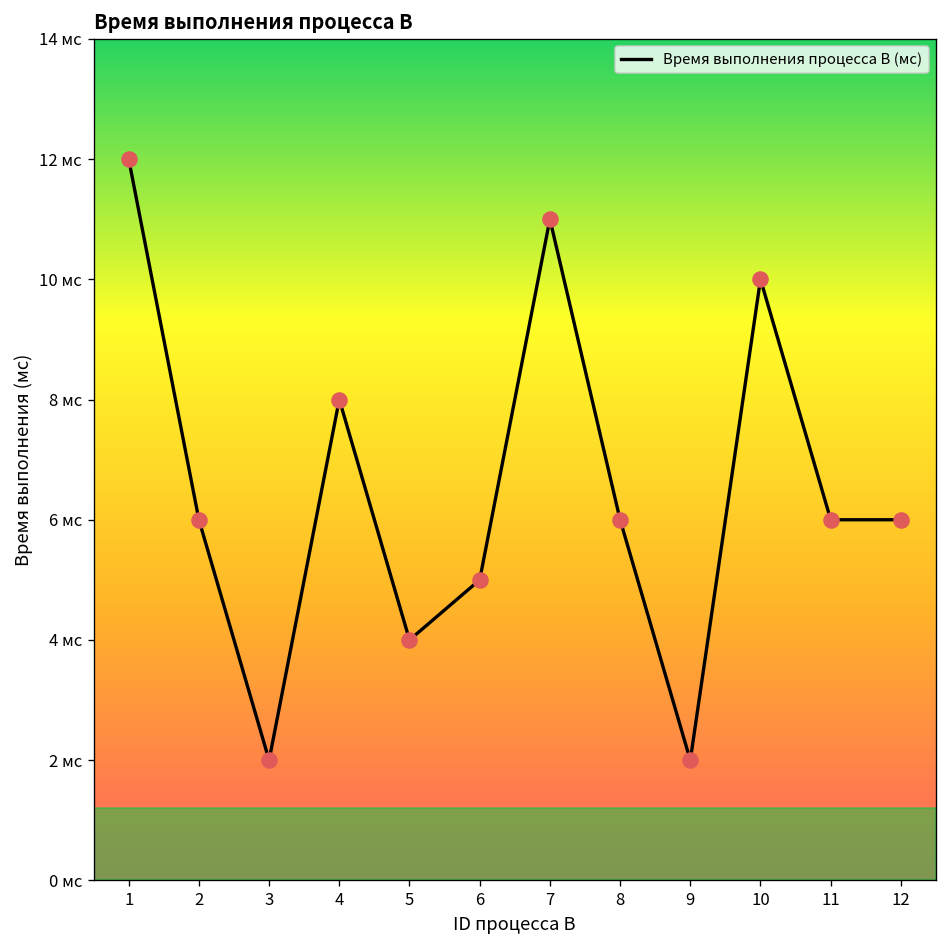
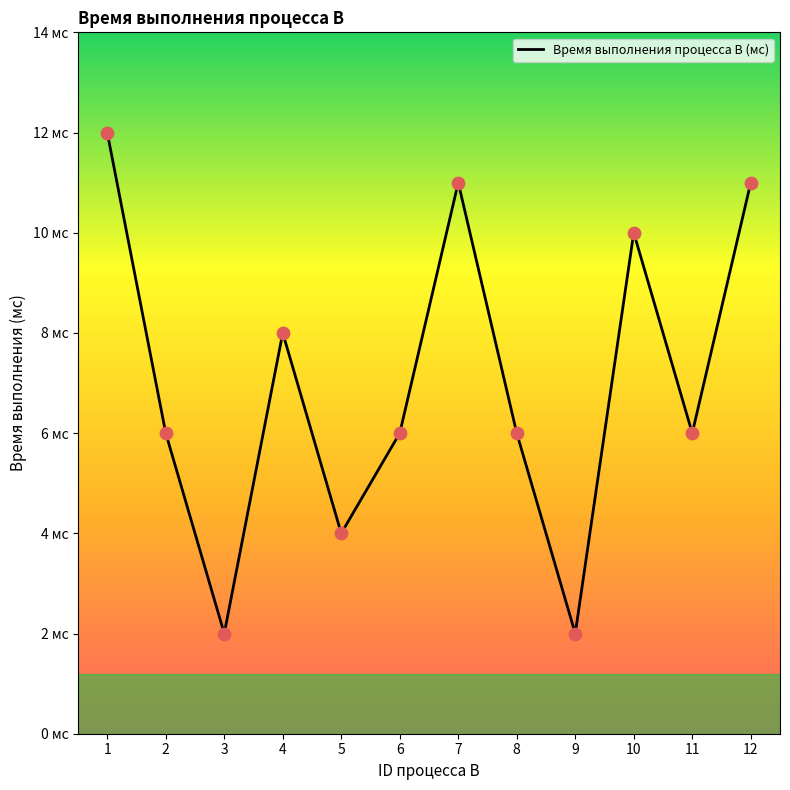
6: 5 мс -> 6 мс
12: 6 мс -> 11 мс
